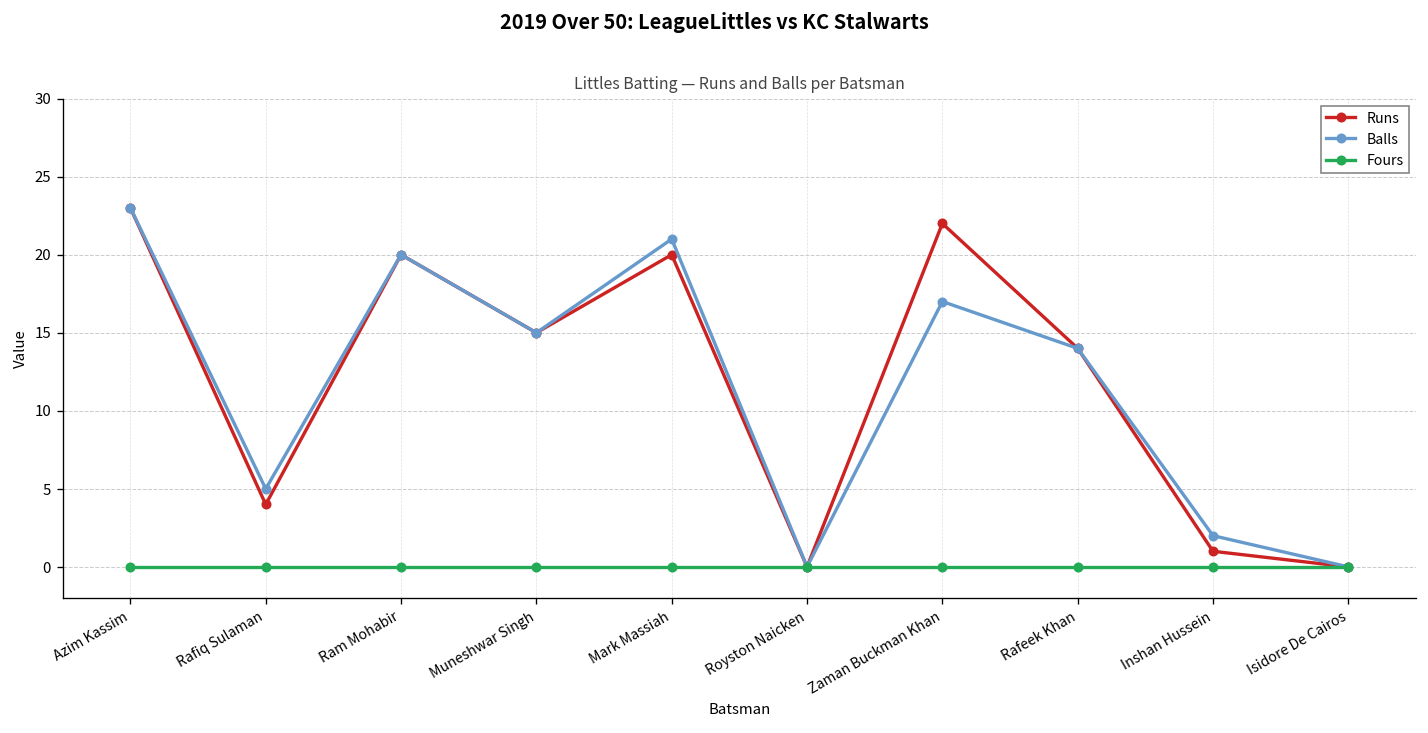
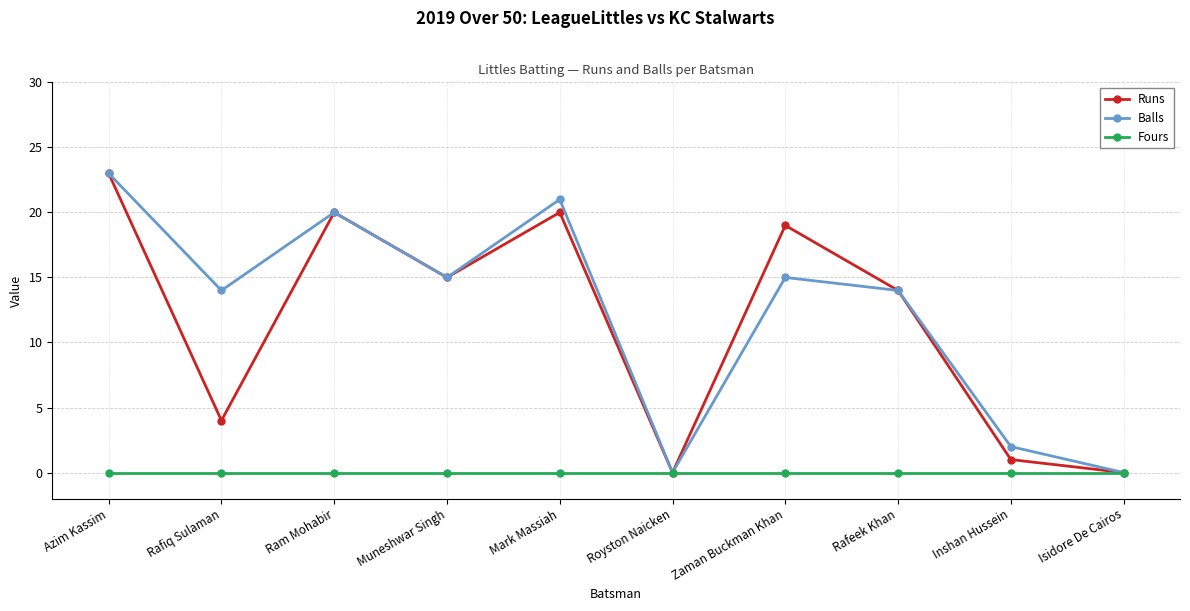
Balls, Rafiq Sulaman: 5 -> 14
Runs, Zaman Buckman Khan: 22 -> 19
Balls, Zaman Buckman Khan: 17 -> 15
